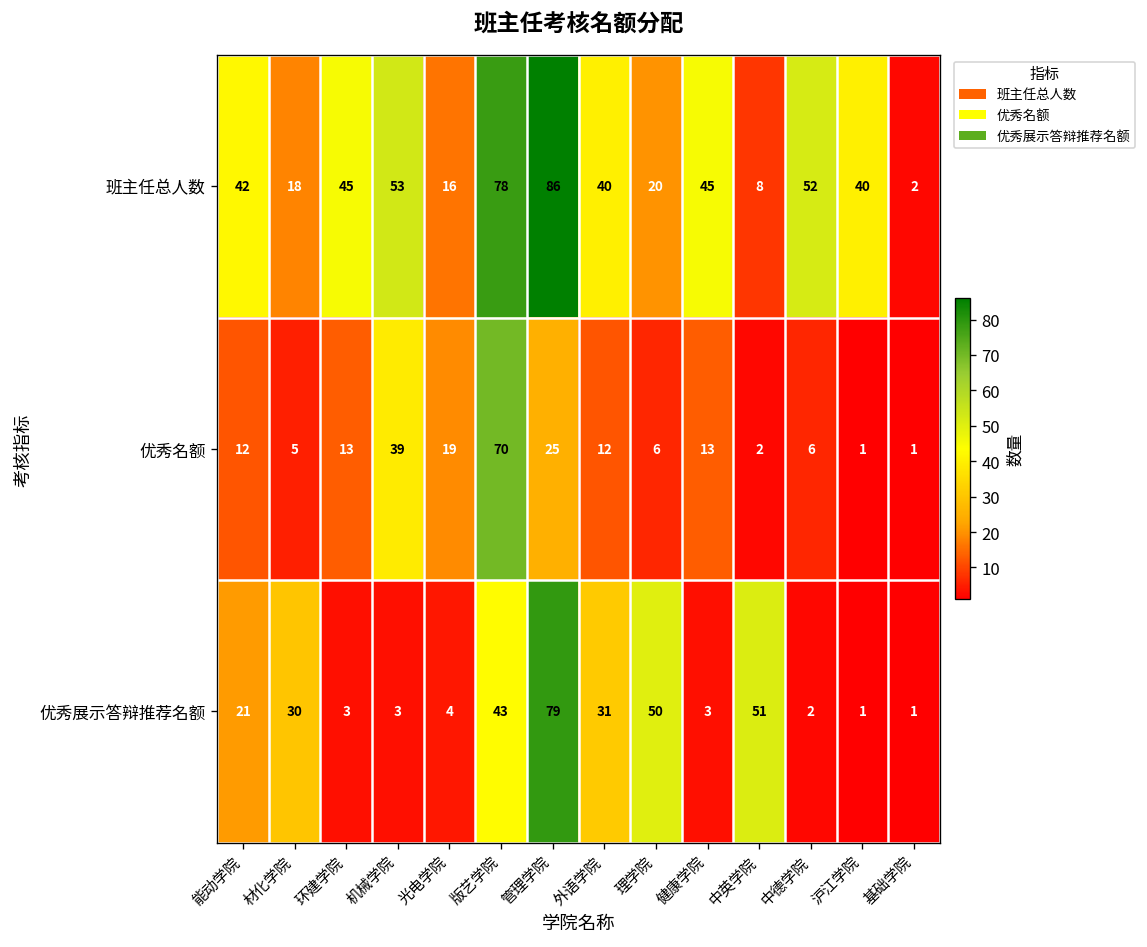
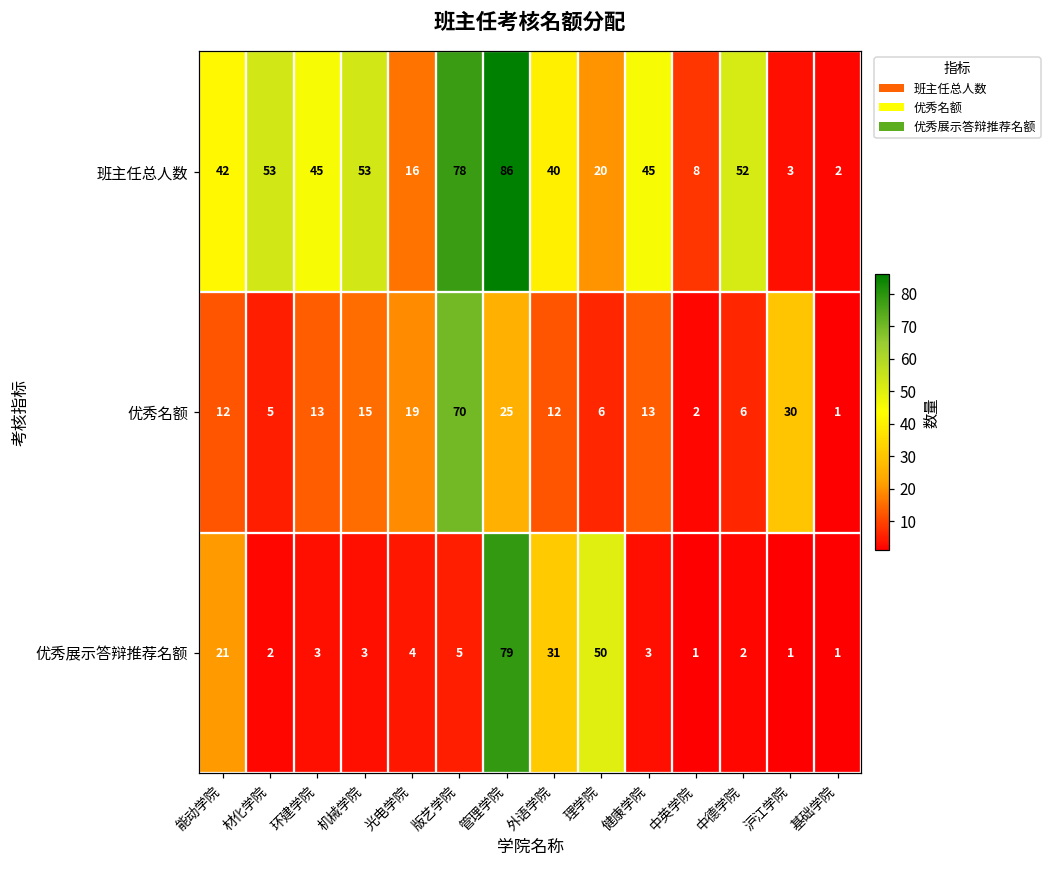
班主任总人数, 材化学院: 18 -> 53
班主任总人数, 沪江学院: 40 -> 3
优秀名额, 机械学院: 39 -> 15
优秀名额, 沪江学院: 1 -> 30
优秀展示答辩推荐名额, 材化学院: 30 -> 2
优秀展示答辩推荐名额, 版艺学院: 43 -> 5
优秀展示答辩推荐名额, 中英学院: 51 -> 1
